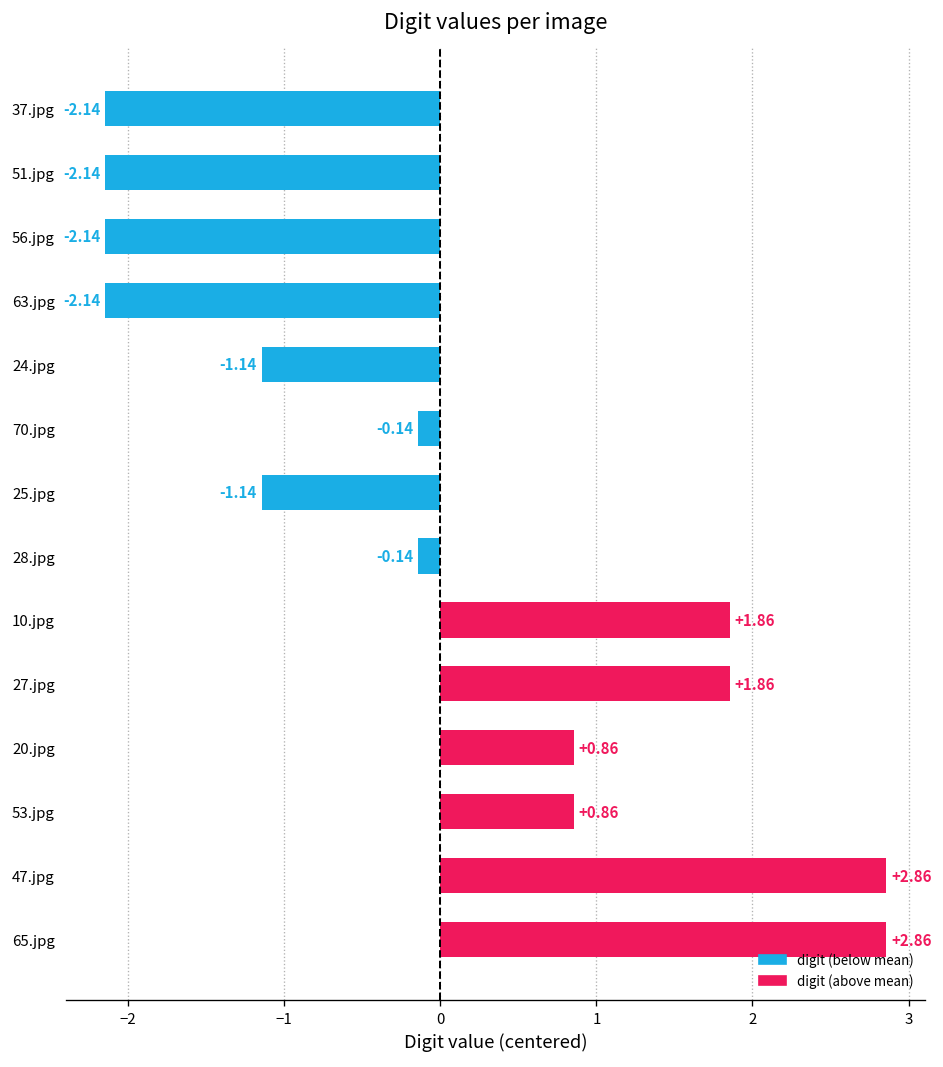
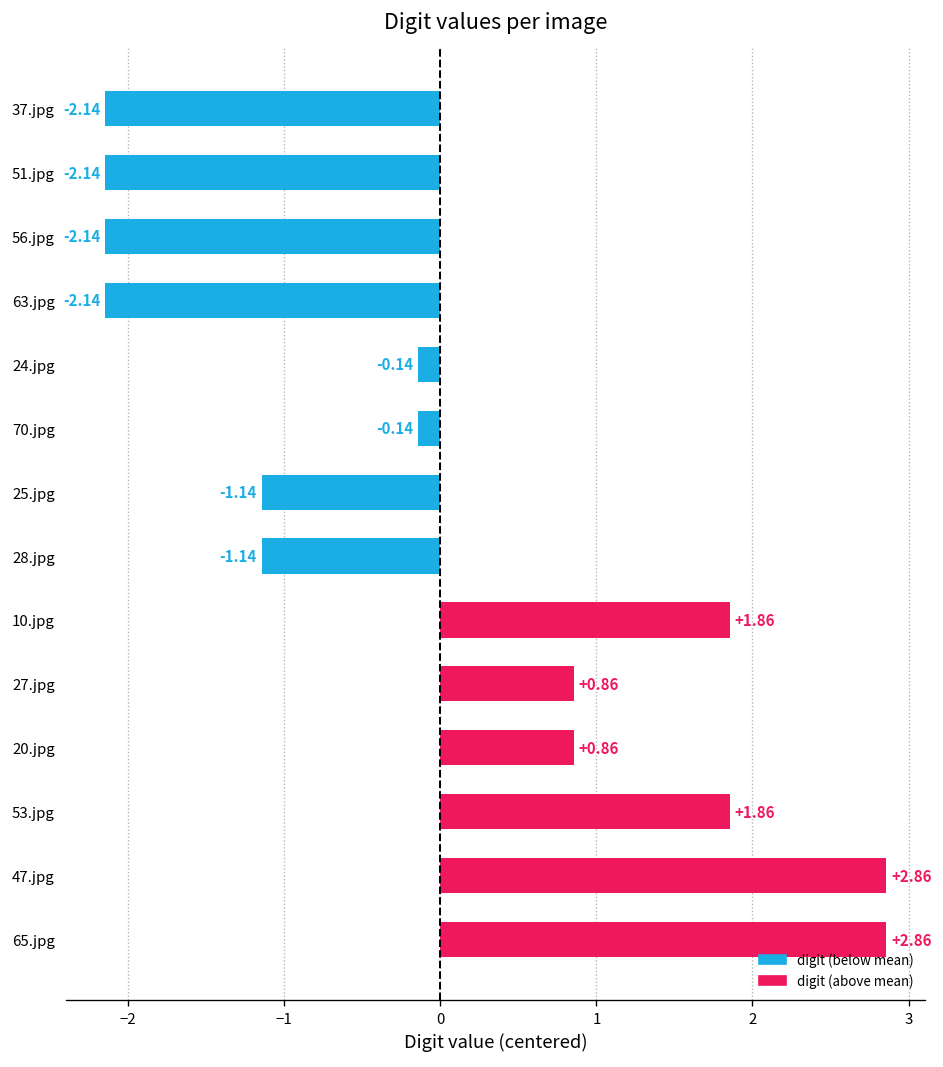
24.jpg: -1.14 -> -0.14
28.jpg: -0.14 -> -1.14
27.jpg: +1.86 -> +0.86
53.jpg: +0.86 -> +1.86
